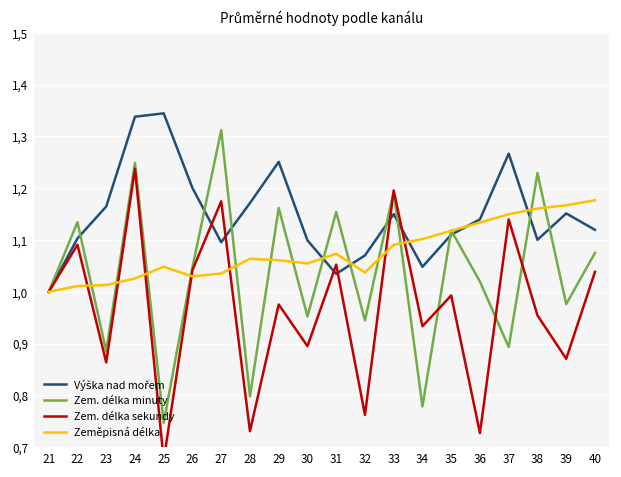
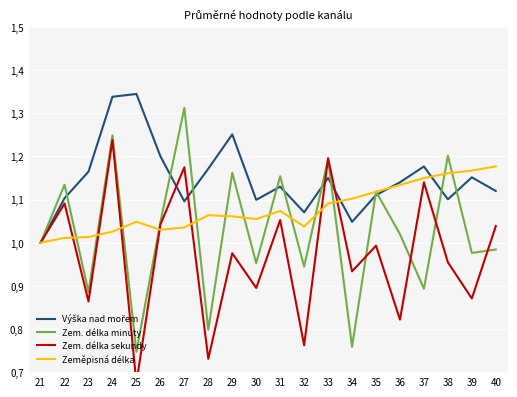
Výška nad mořem, 31: 10.3 -> 11.3
Zem. délka minuty, 34: 7.8 -> 7.6
Zem. délka sekundy, 36: 7.3 -> 8.2
Výška nad mořem, 37: 12.7 -> 11.8
Zem. délka minuty, 38: 12.3 -> 12.0
Zem. délka minuty, 40: 10.8 -> 9.8
